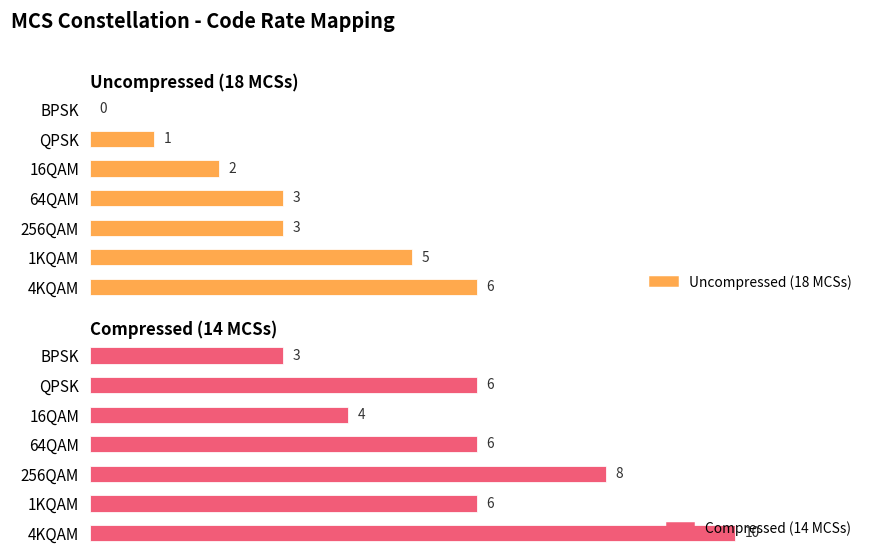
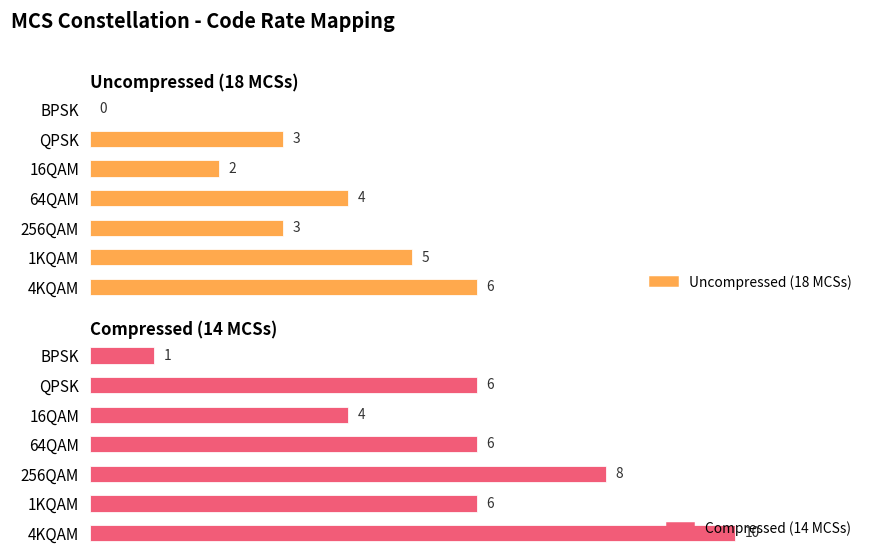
Uncompressed (18 MCSs), QPSK: 1 -> 3
Uncompressed (18 MCSs), 64QAM: 3 -> 4
Compressed (14 MCSs), BPSK: 3 -> 1
